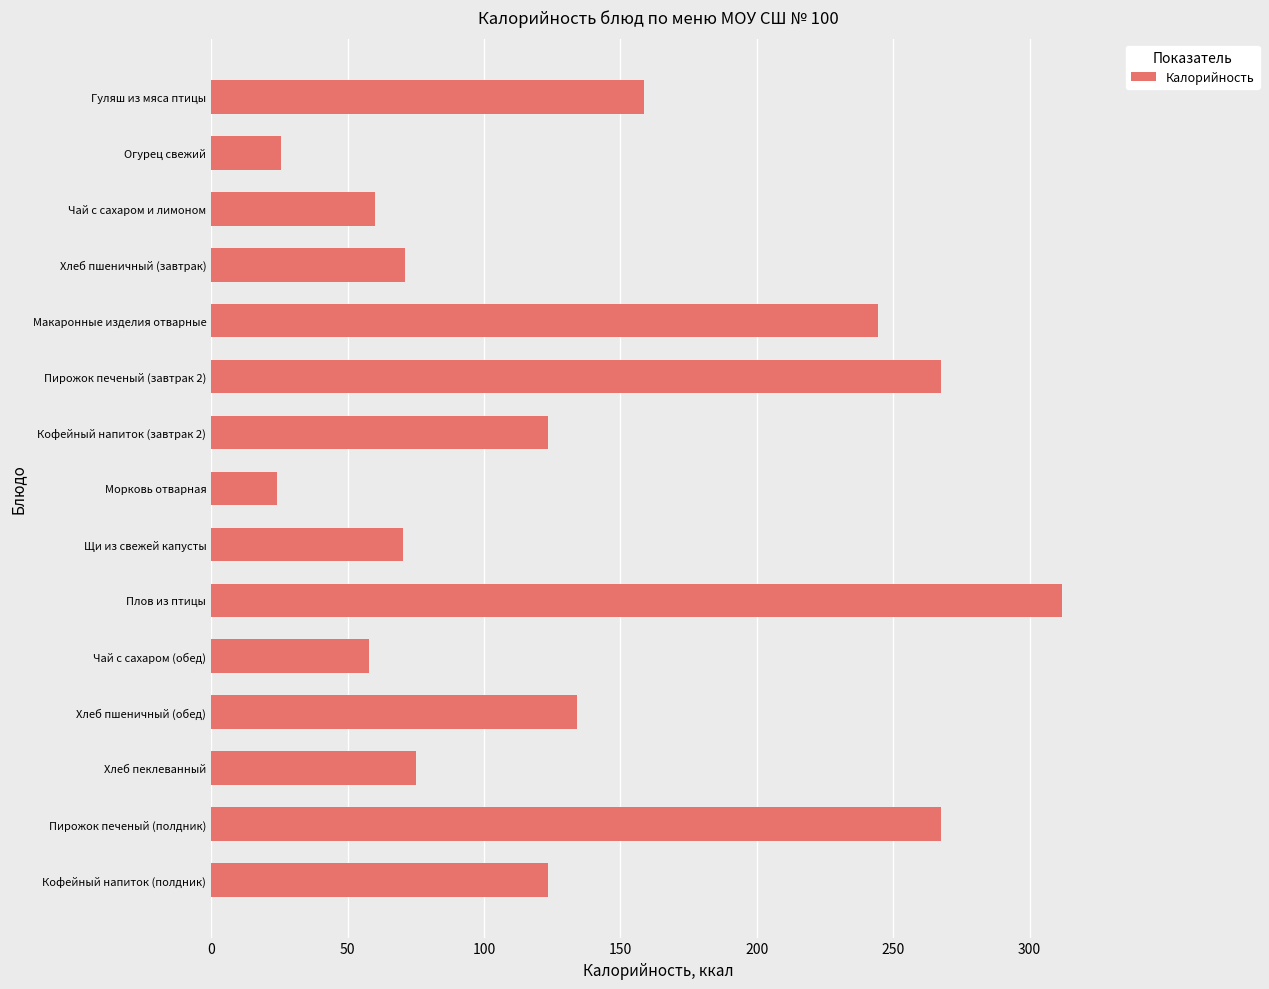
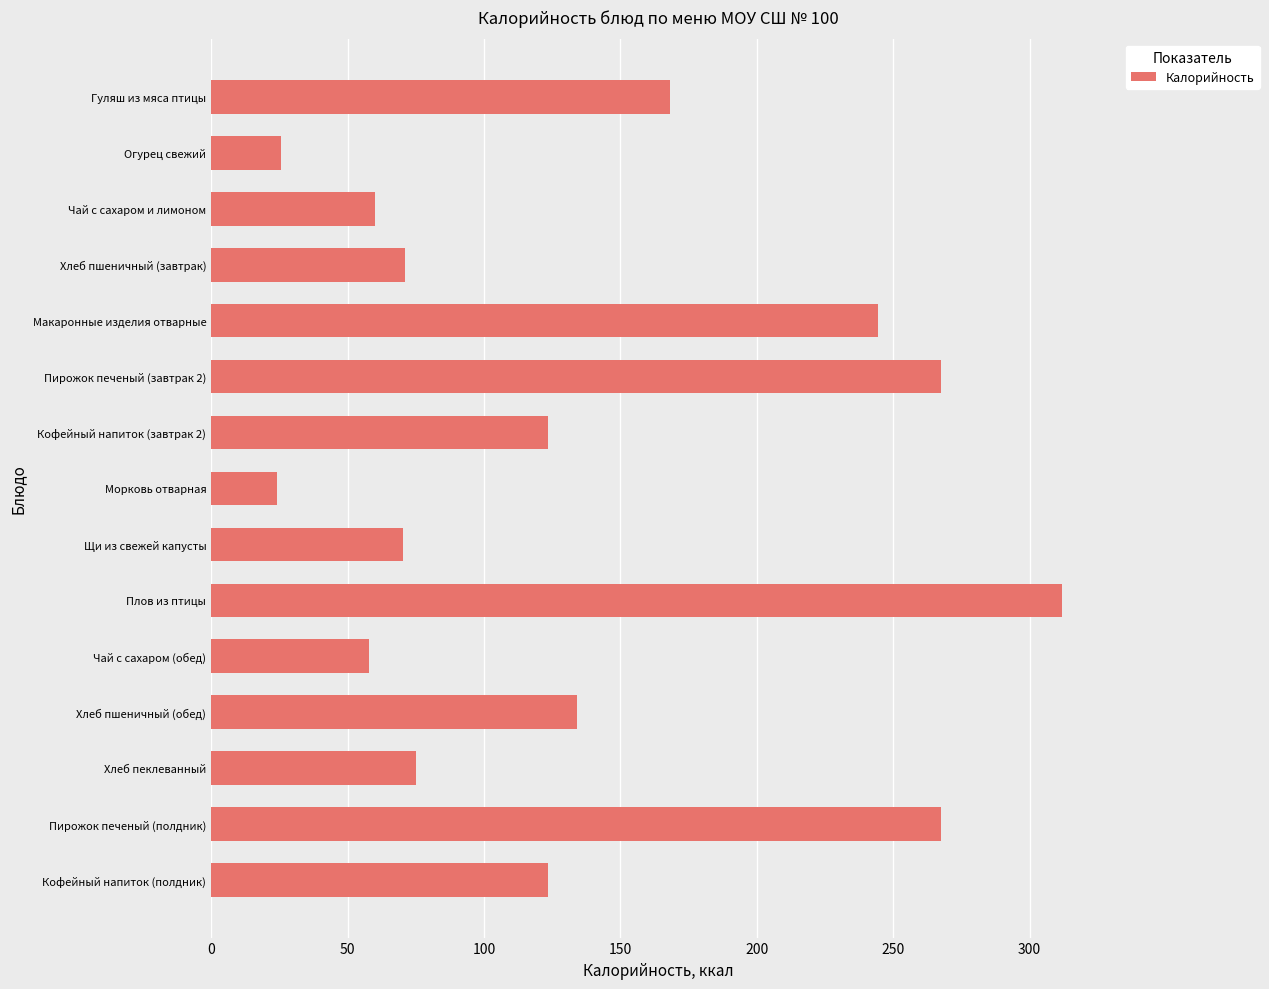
Гуляш из мяса птицы: 159 -> 168
